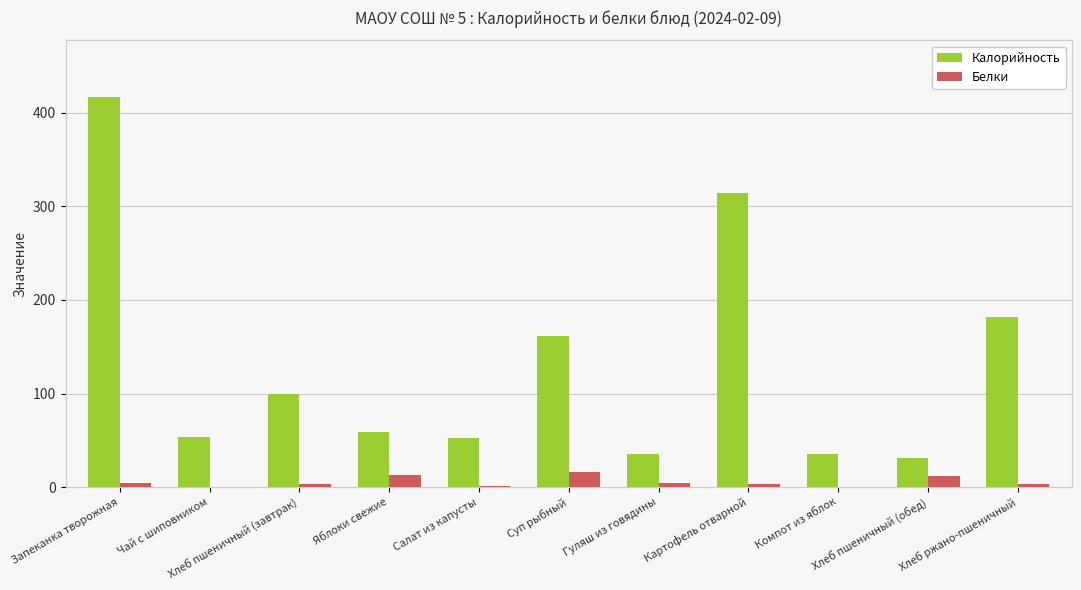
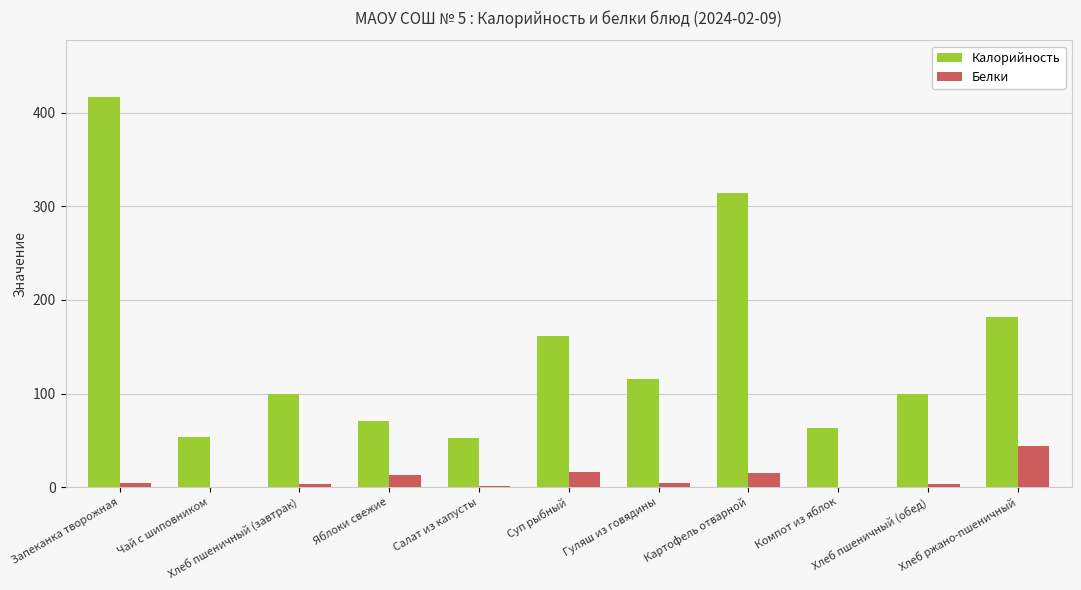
Калорийность, Яблоки свежие: 60 -> 70
Калорийность, Гуляш из говядины: 40 -> 120
Белки, Картофель отварной: 0 -> 20
Калорийность, Компот из яблок: 40 -> 60
Калорийность, Хлеб пшеничный (обед): 30 -> 100
Белки, Хлеб пшеничный (обед): 10 -> 0
Белки, Хлеб ржано-пшеничный: 0 -> 40
